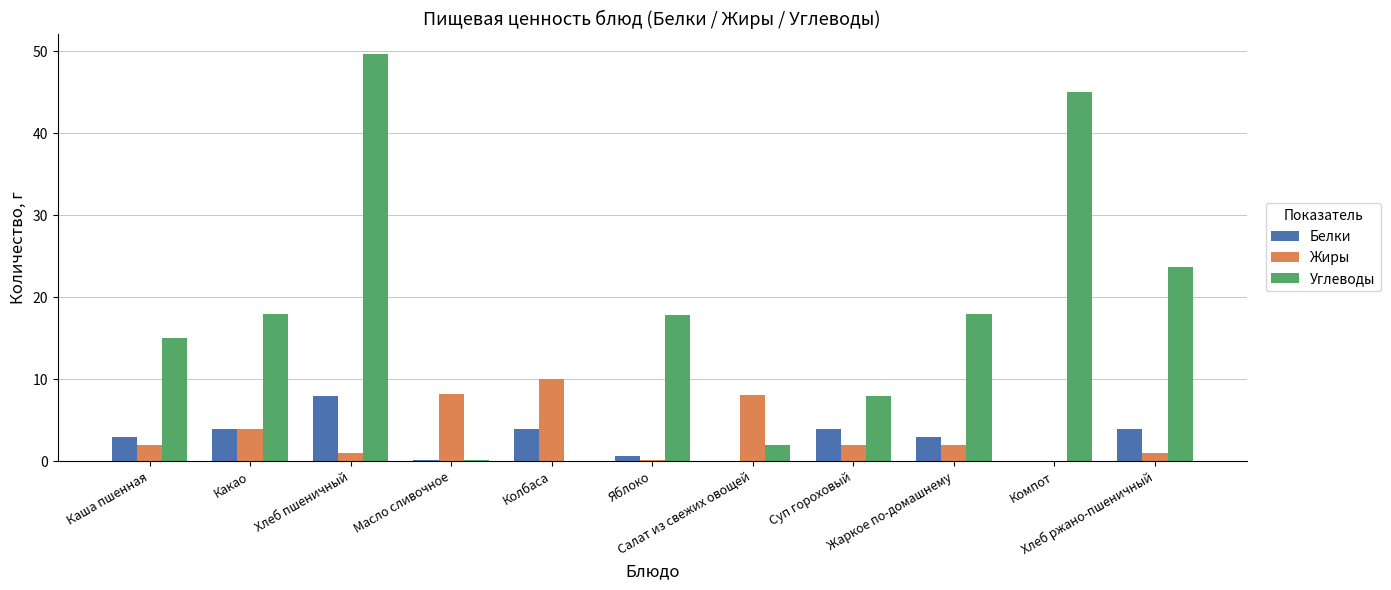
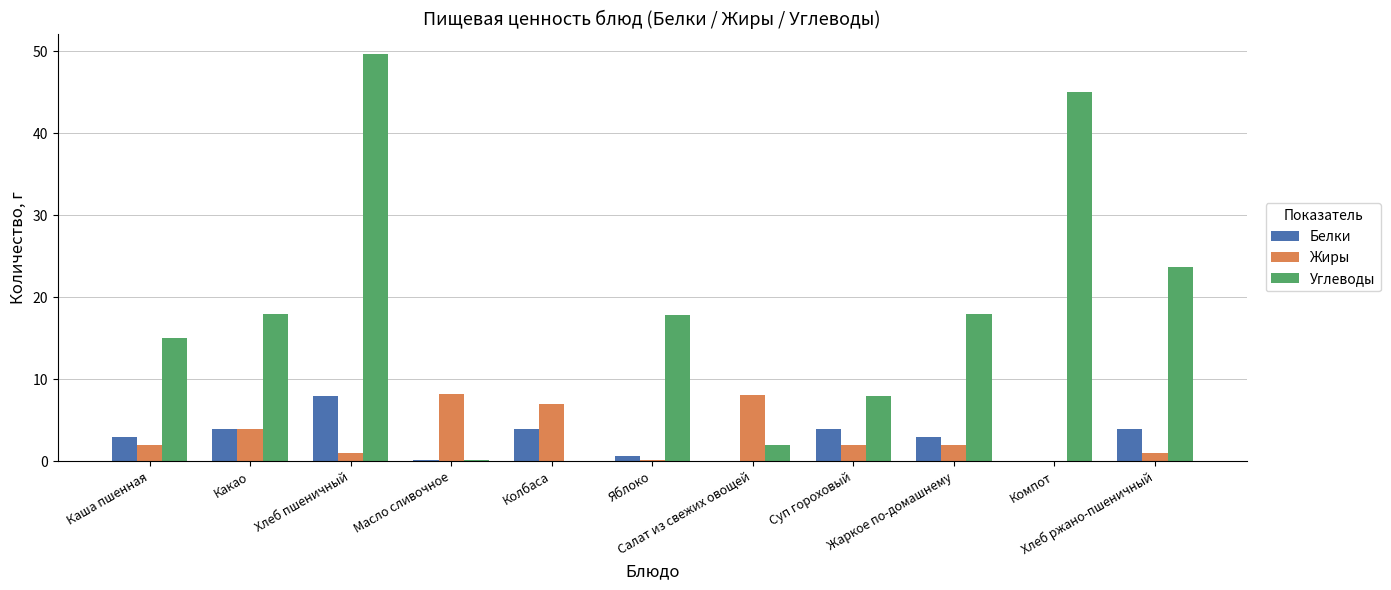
Жиры, Колбаса: 10 -> 7
